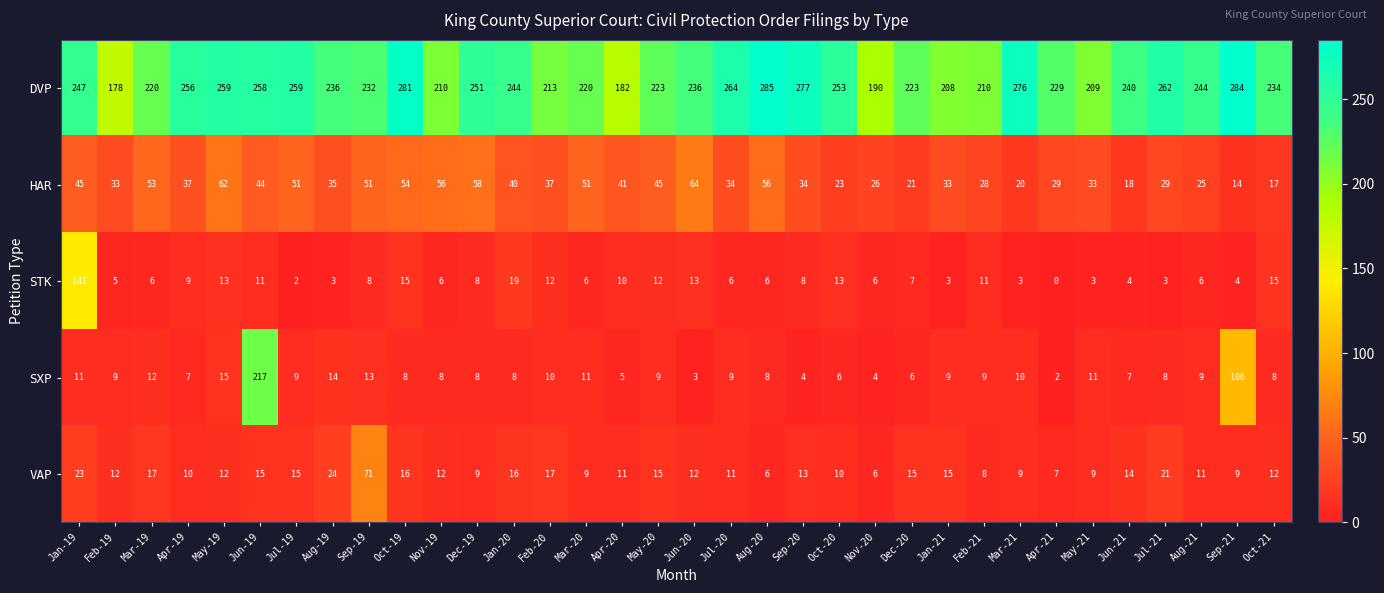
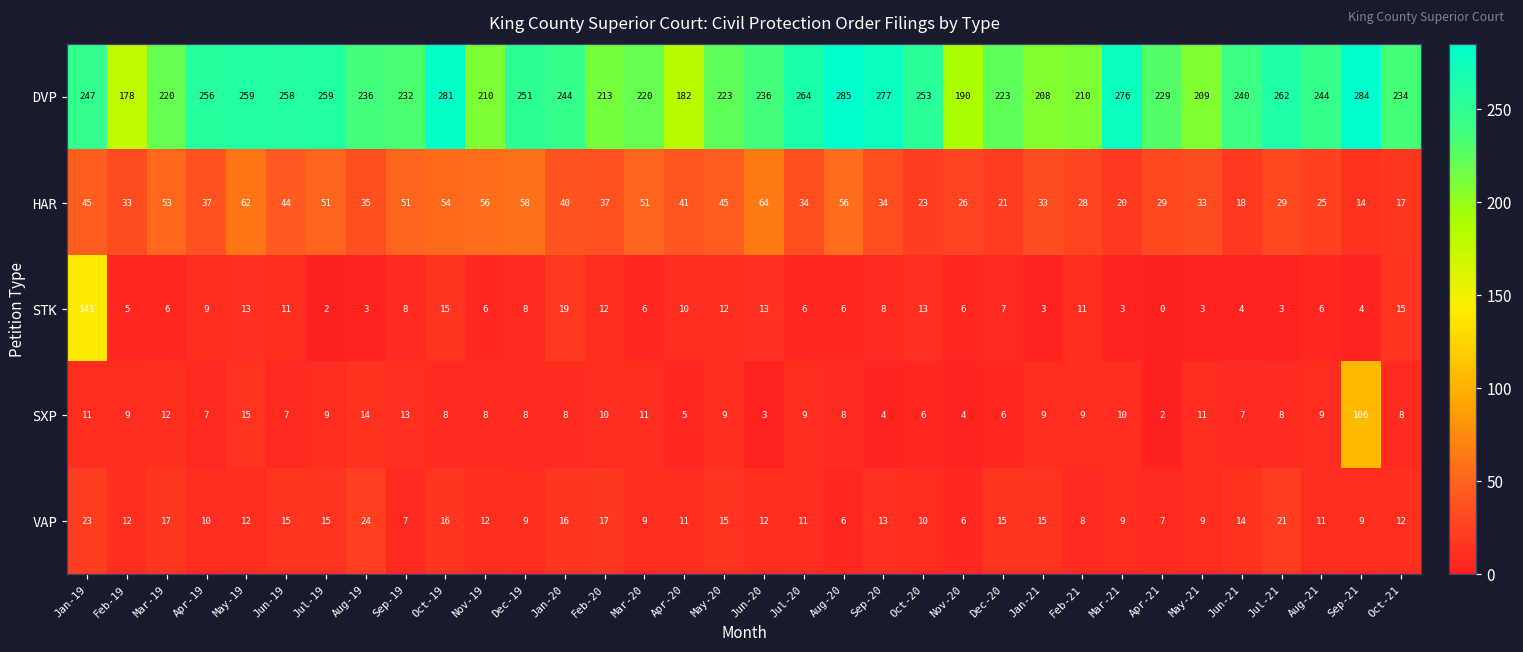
SXP, Jun-19: 217 -> 7
VAP, Sep-19: 71 -> 7
